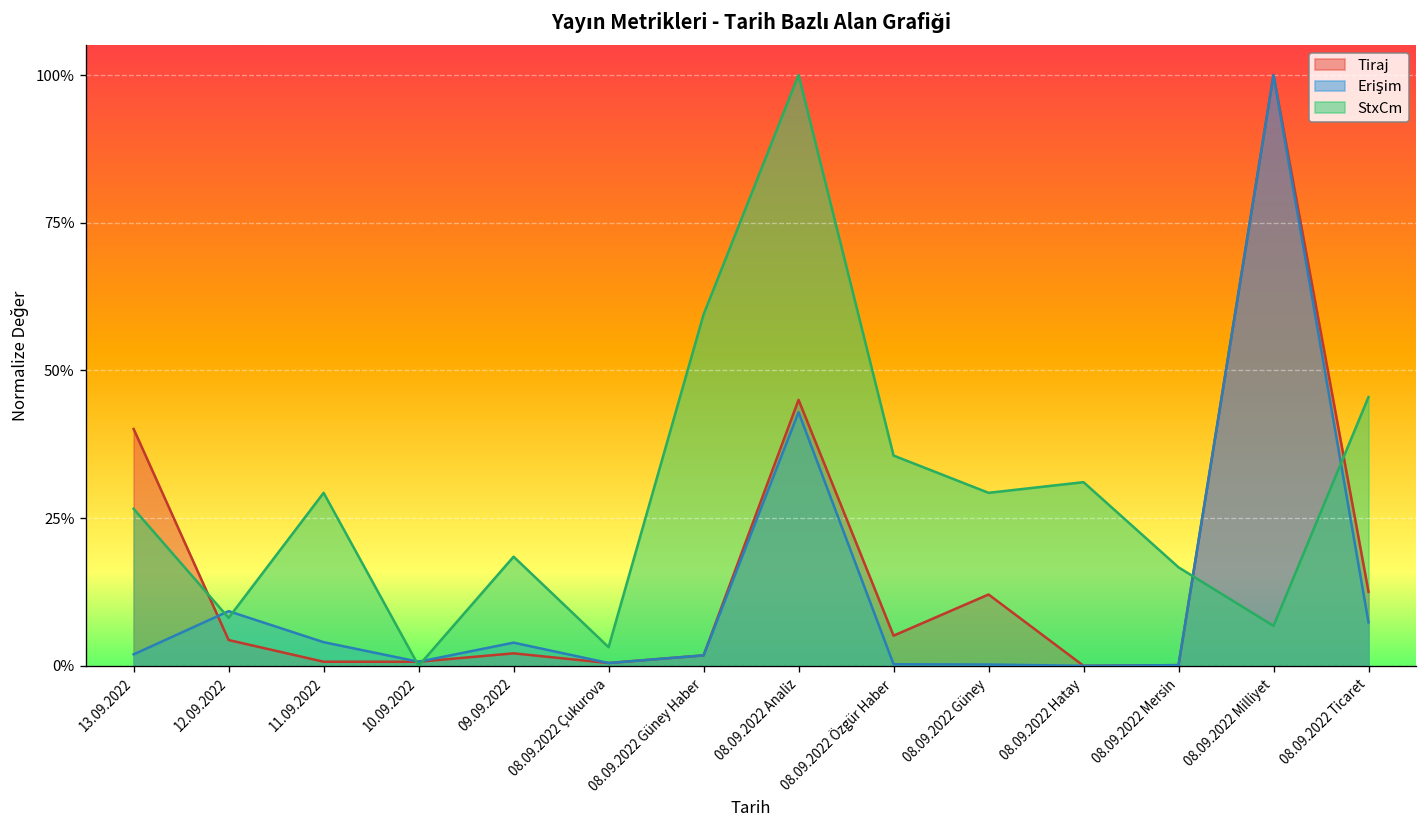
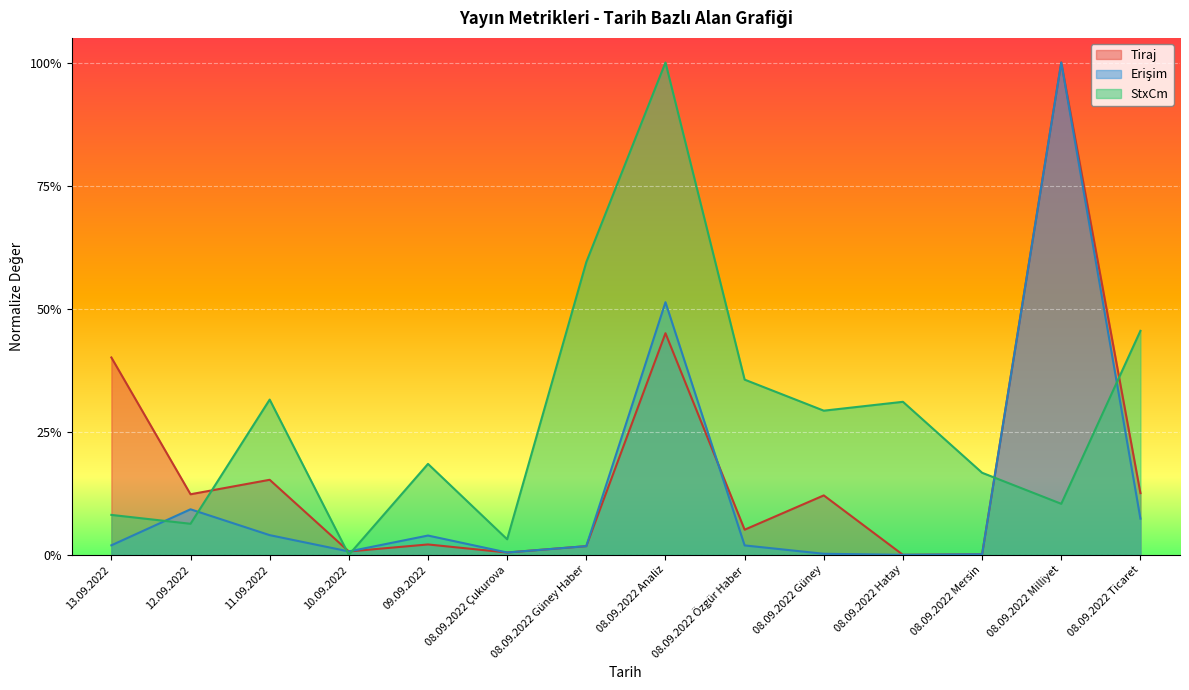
StxCm, 13.09.2022: 27% -> 8%
Tiraj, 12.09.2022: 4% -> 12%
StxCm, 12.09.2022: 8% -> 6%
Tiraj, 11.09.2022: 1% -> 15%
StxCm, 11.09.2022: 29% -> 32%
Erişim, 08.09.2022 Analiz: 43% -> 51%
Erişim, 08.09.2022 Özgür Haber: 0% -> 2%
StxCm, 08.09.2022 Milliyet: 7% -> 10%
